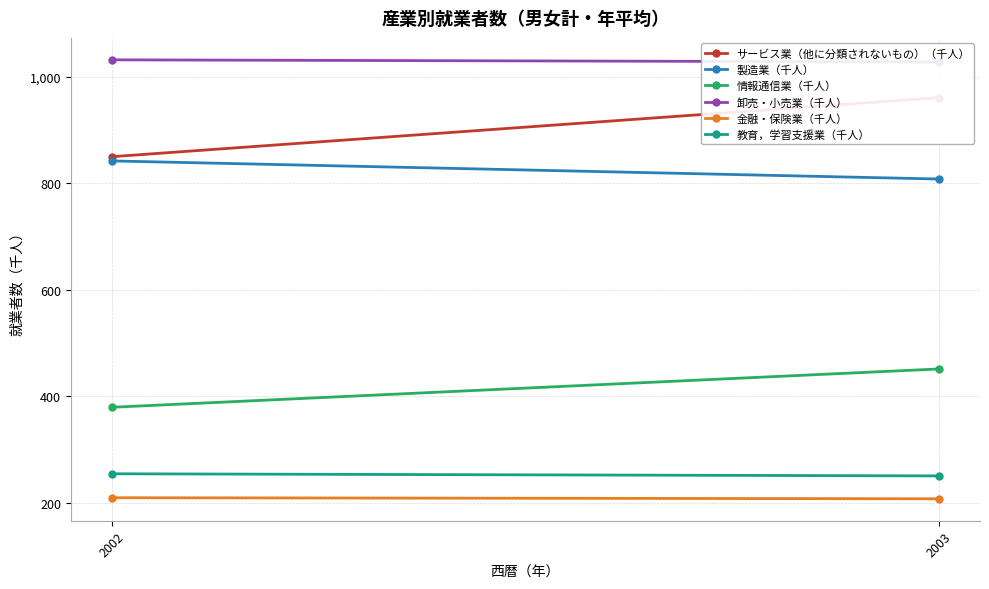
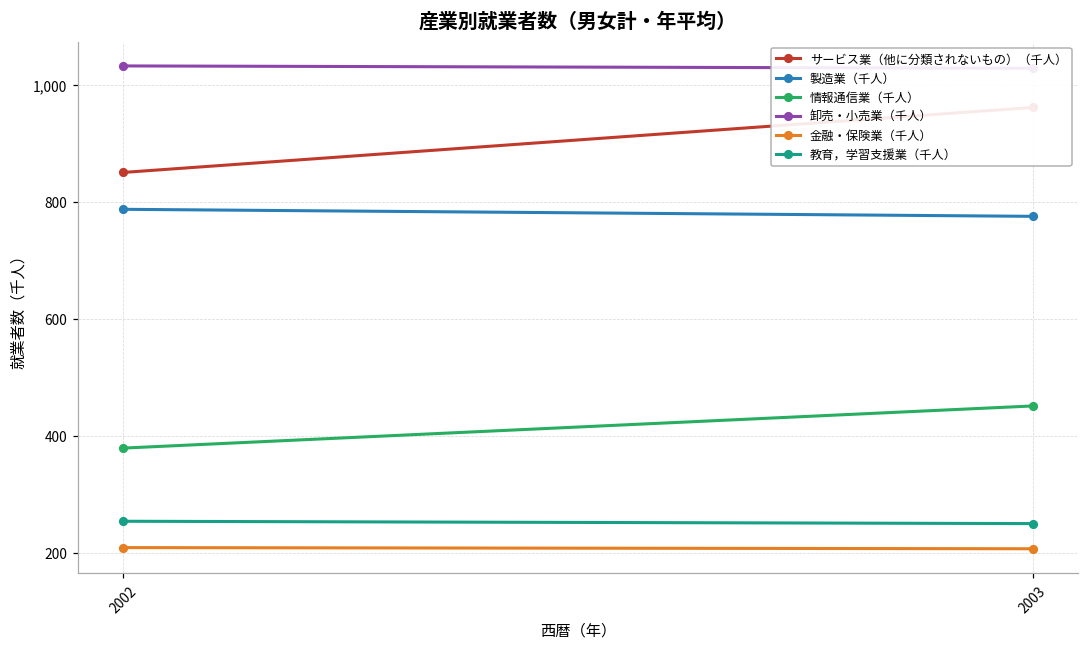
製造業（千人）, 2002: 840 -> 790
製造業（千人）, 2003: 810 -> 780
